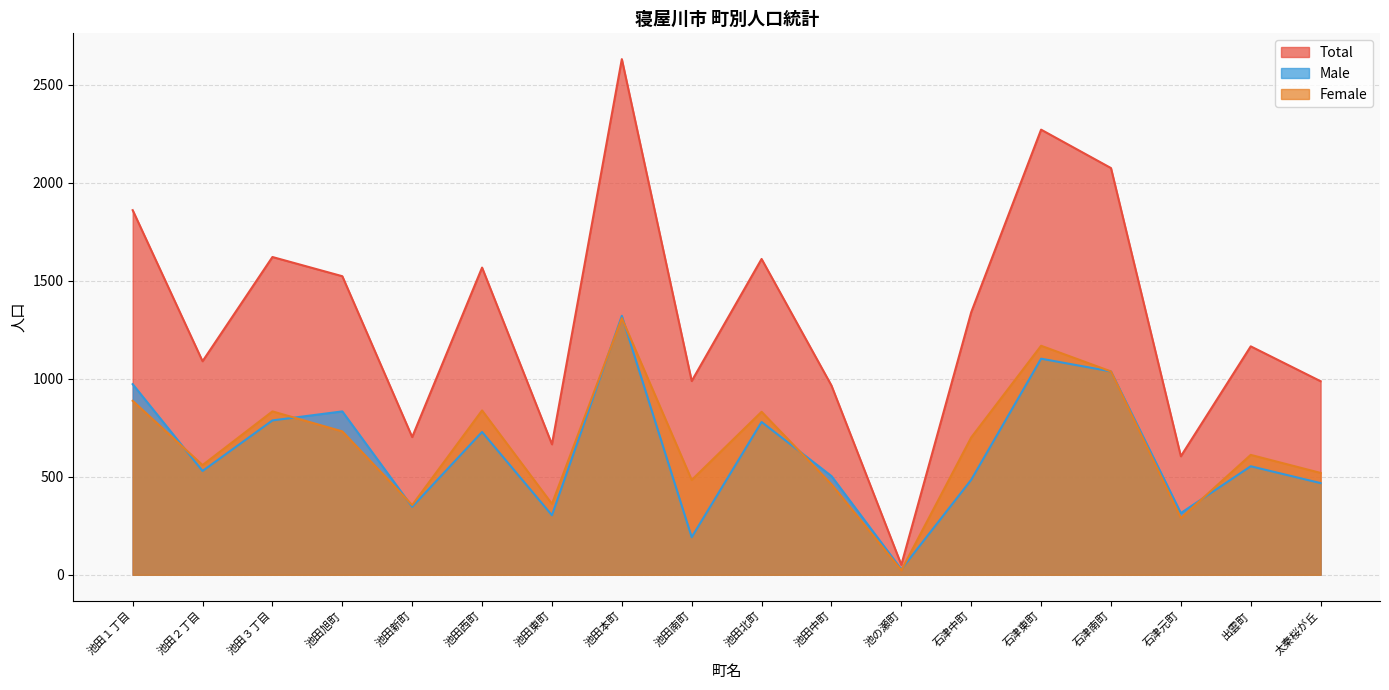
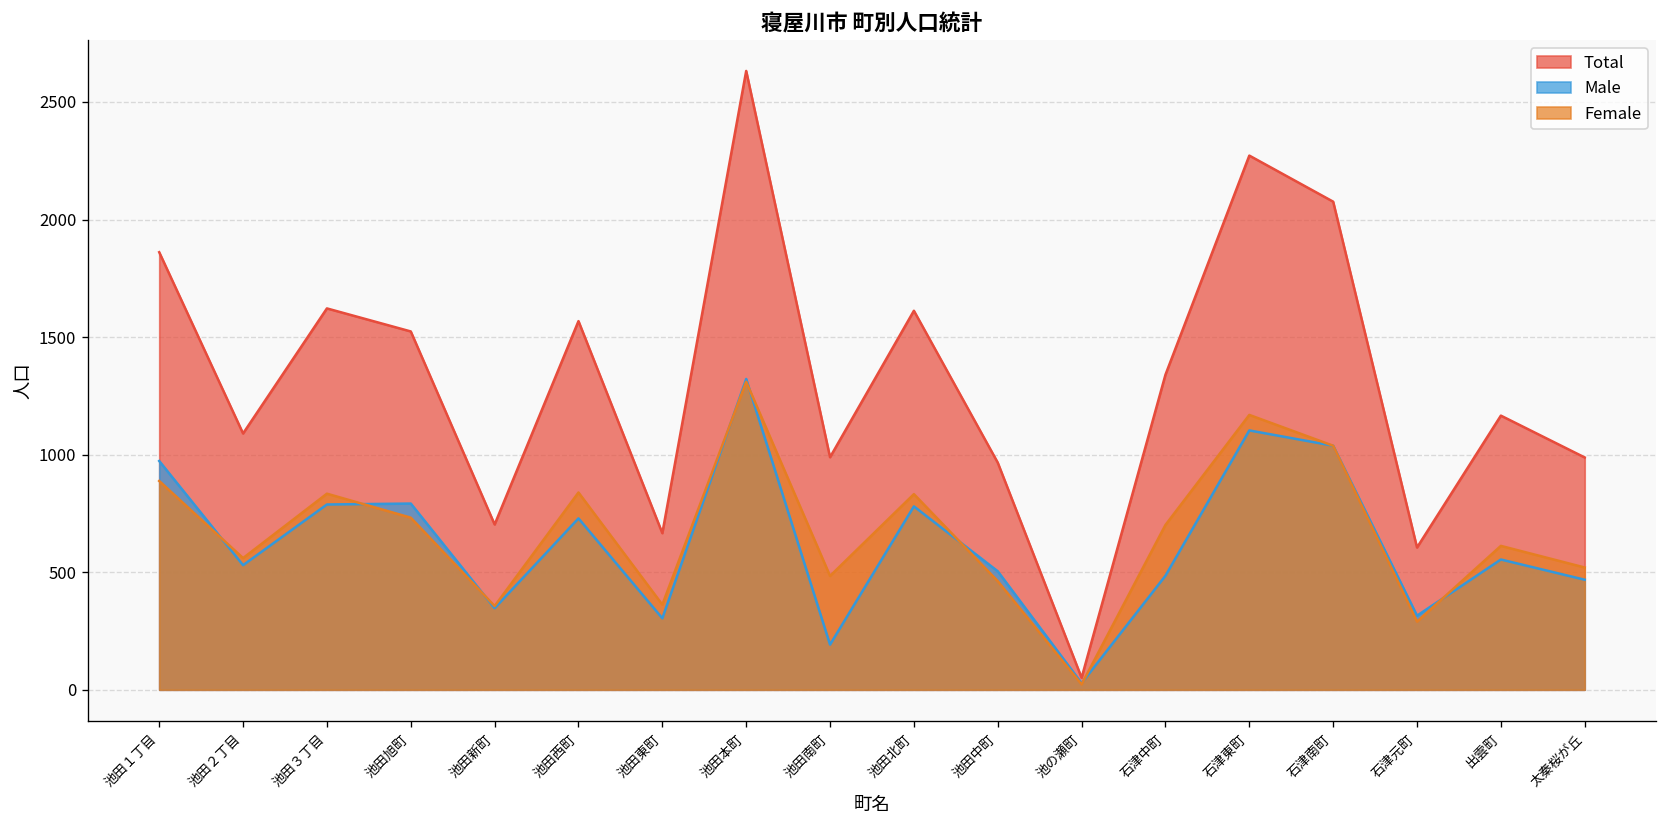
Male, 池田旭町: 830 -> 790
